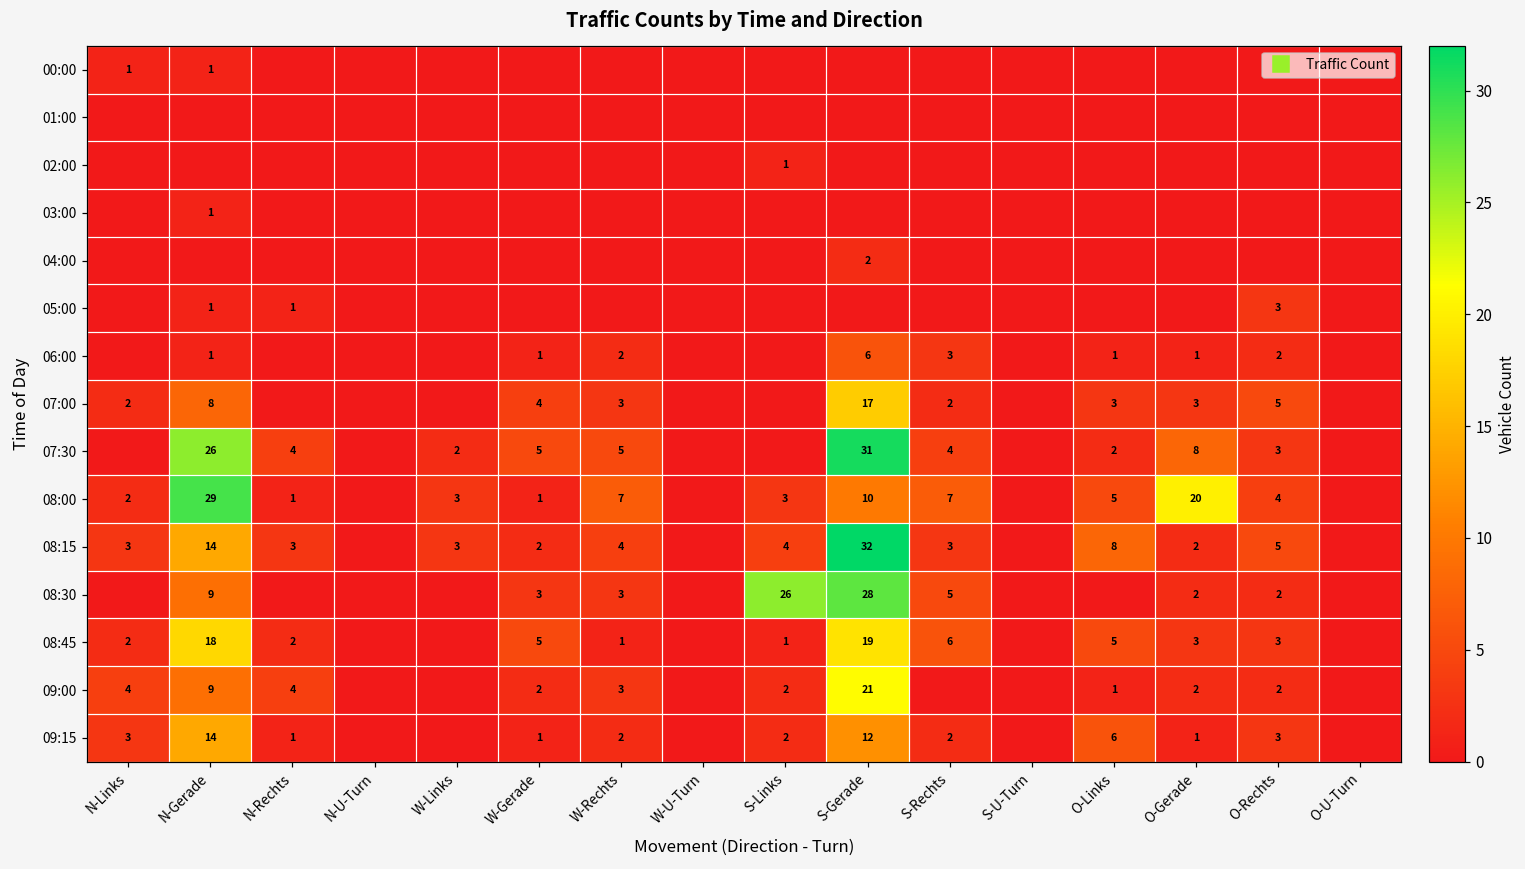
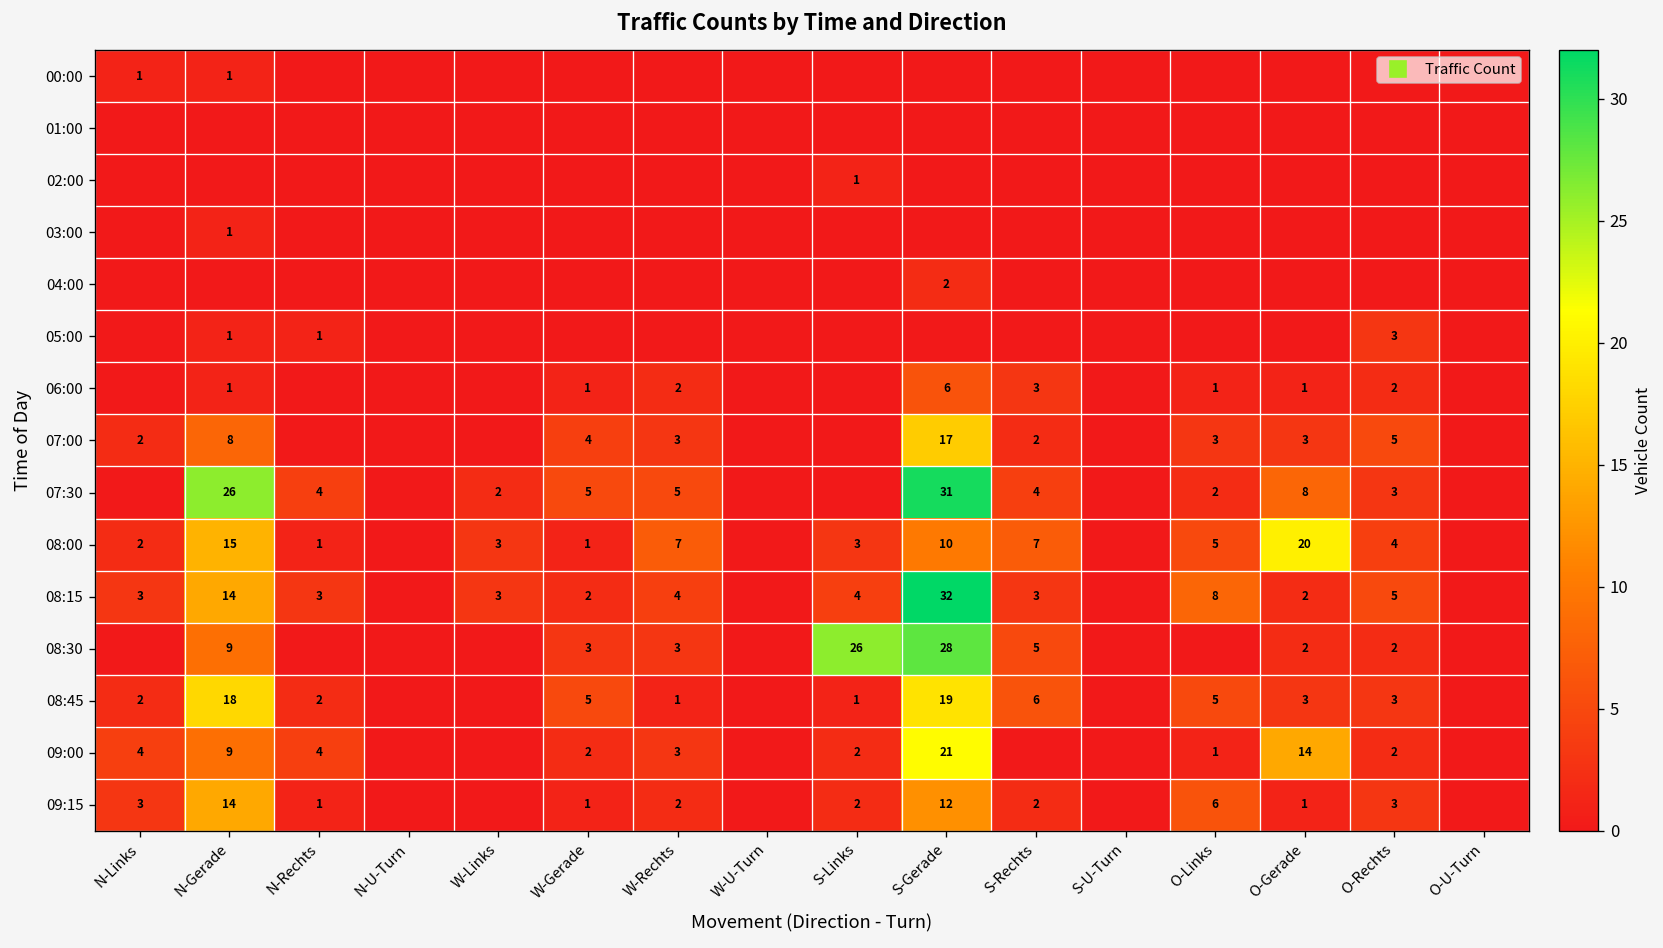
08:00, N-Gerade: 29 -> 15
09:00, O-Gerade: 2 -> 14
